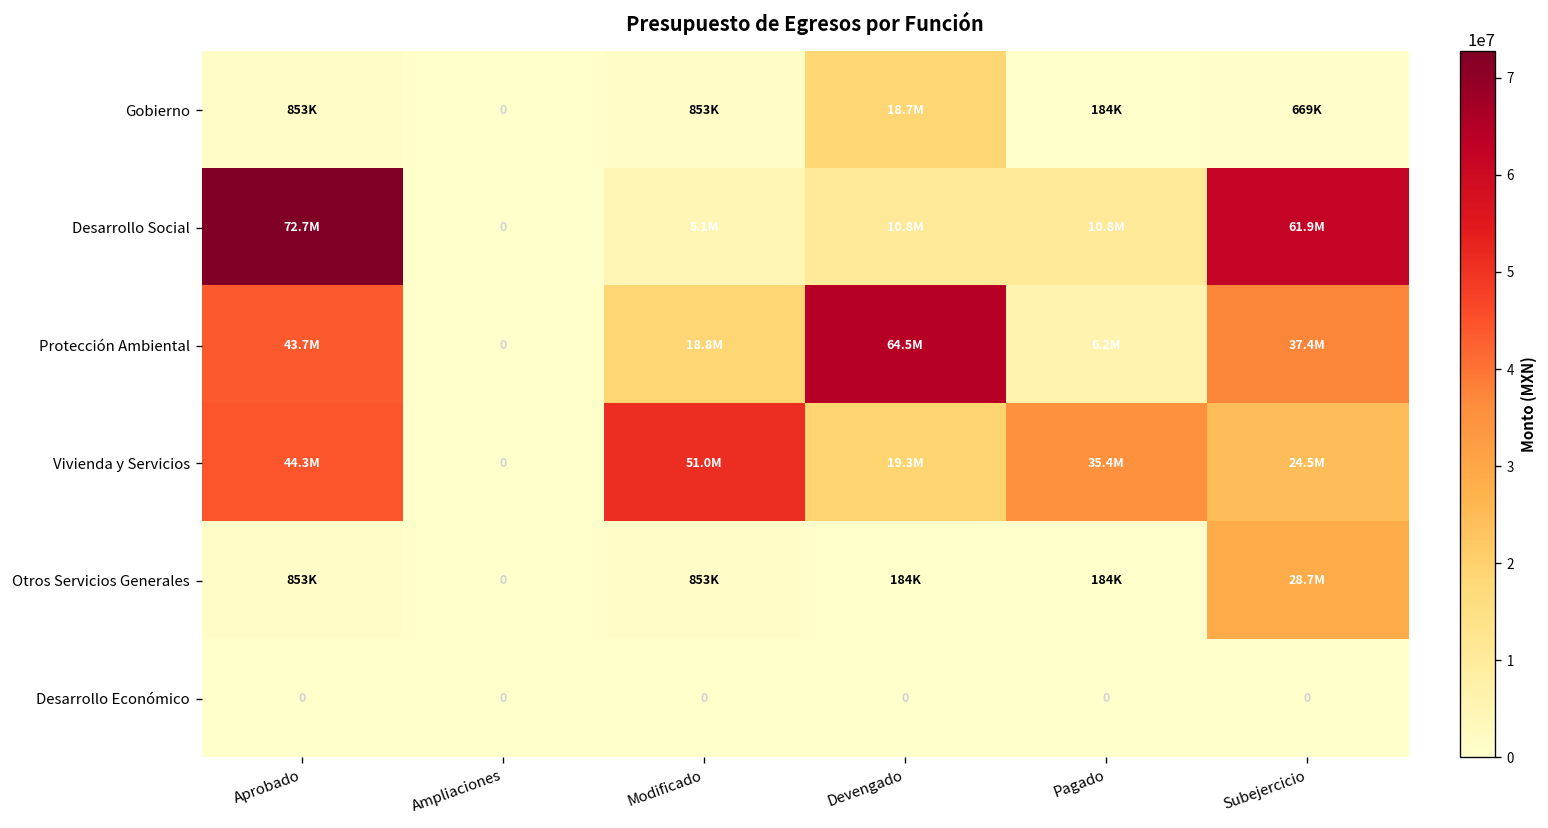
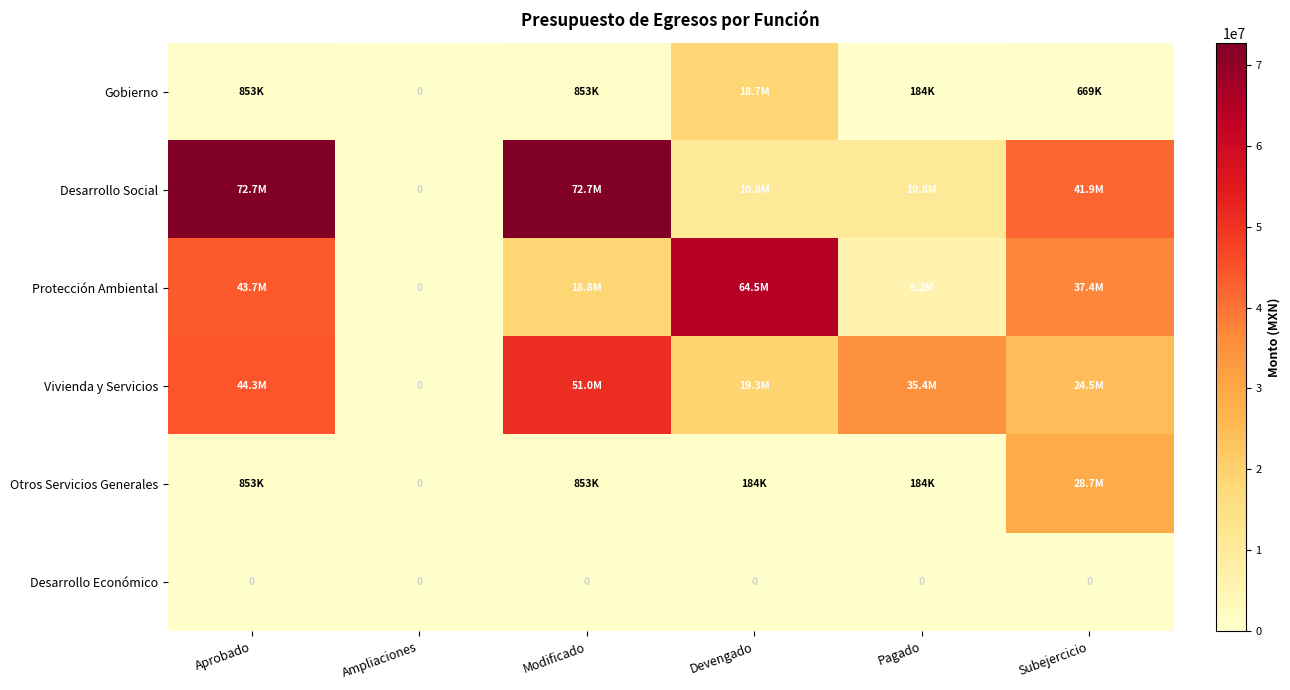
Desarrollo Social, Modificado: 5.1M -> 72.7M
Desarrollo Social, Subejercicio: 61.9M -> 41.9M
